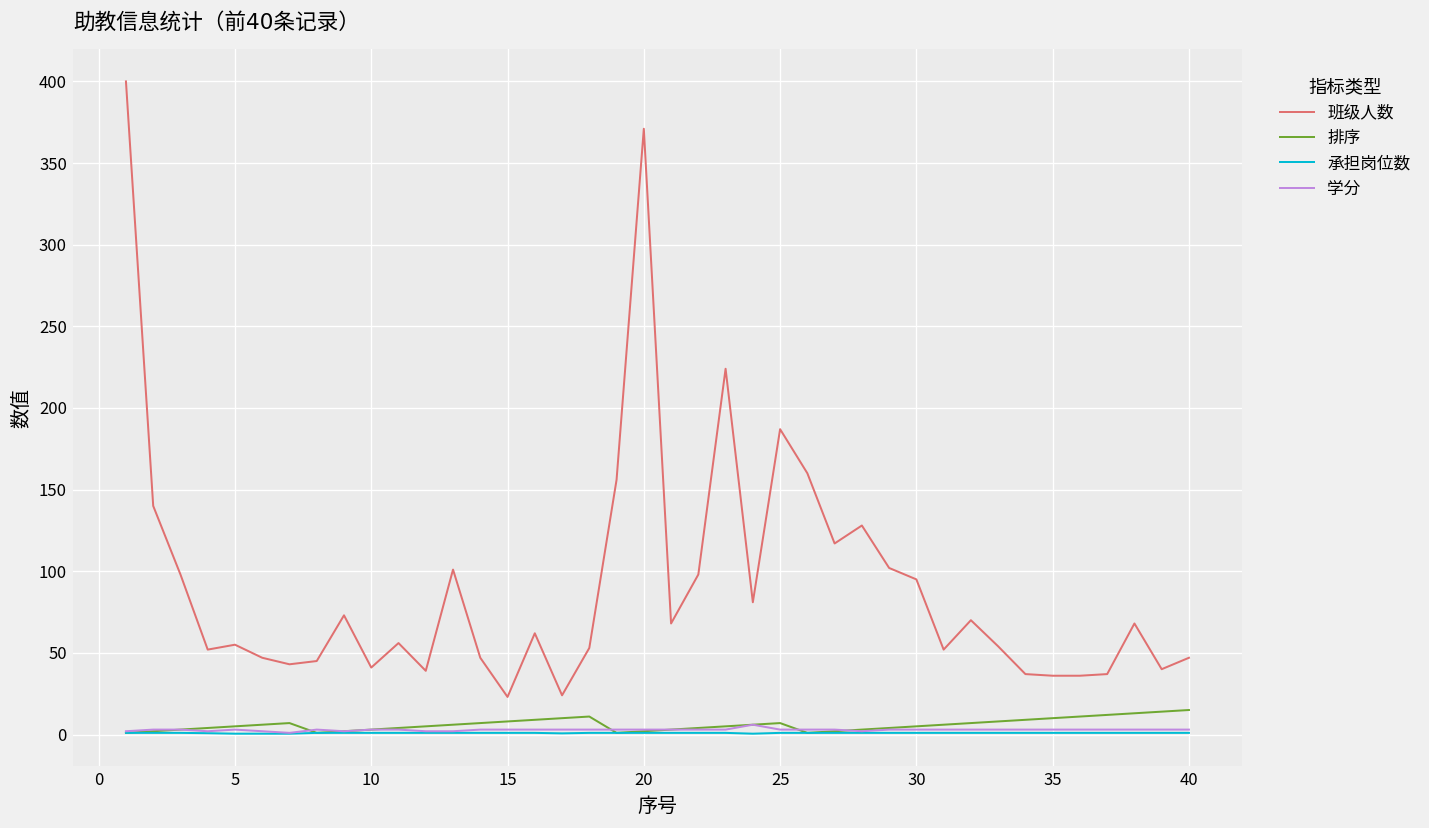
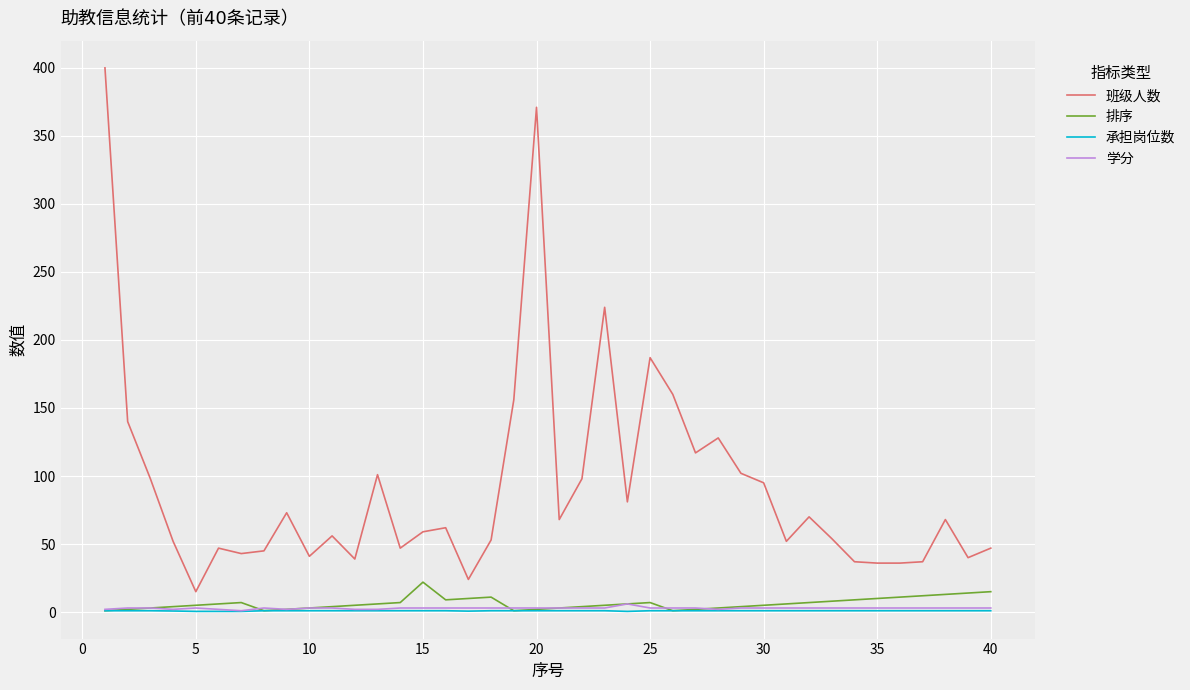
班级人数, 5: 55 -> 15
班级人数, 15: 23 -> 59
排序, 15: 8 -> 22
